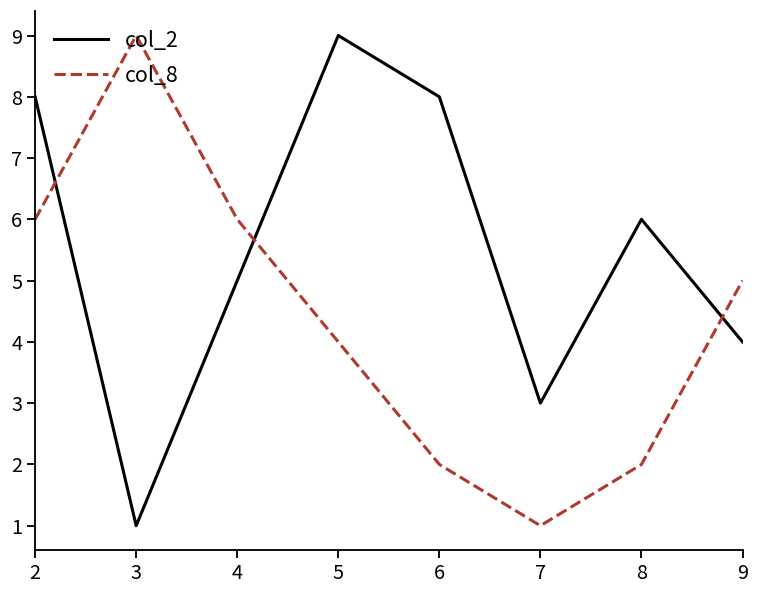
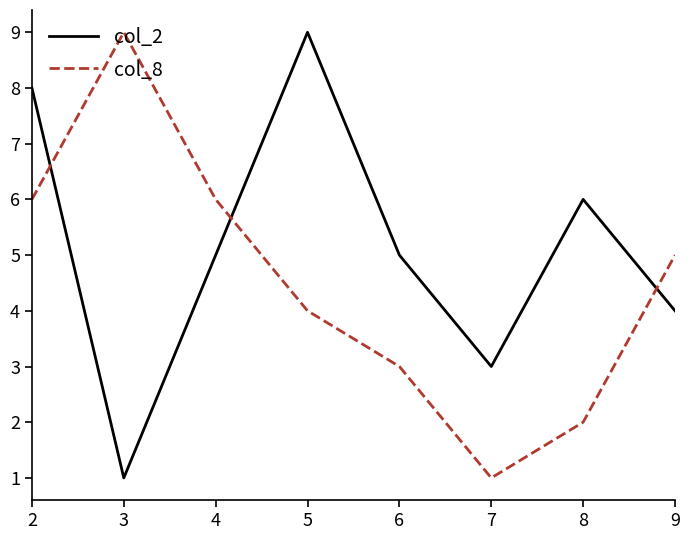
col_2, 6: 8 -> 5
col_8, 6: 2 -> 3
